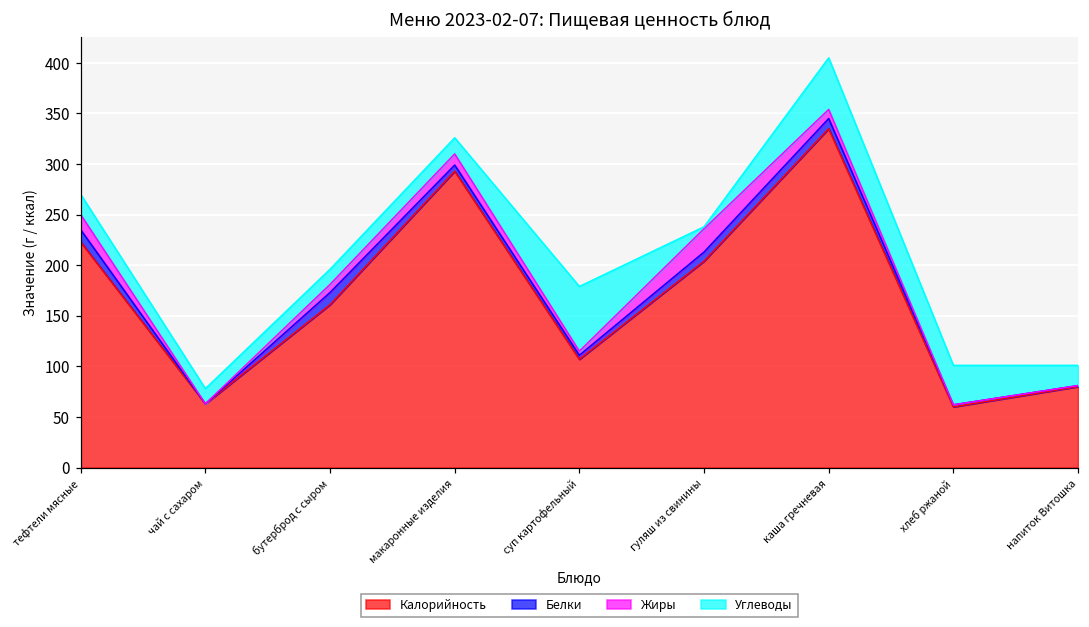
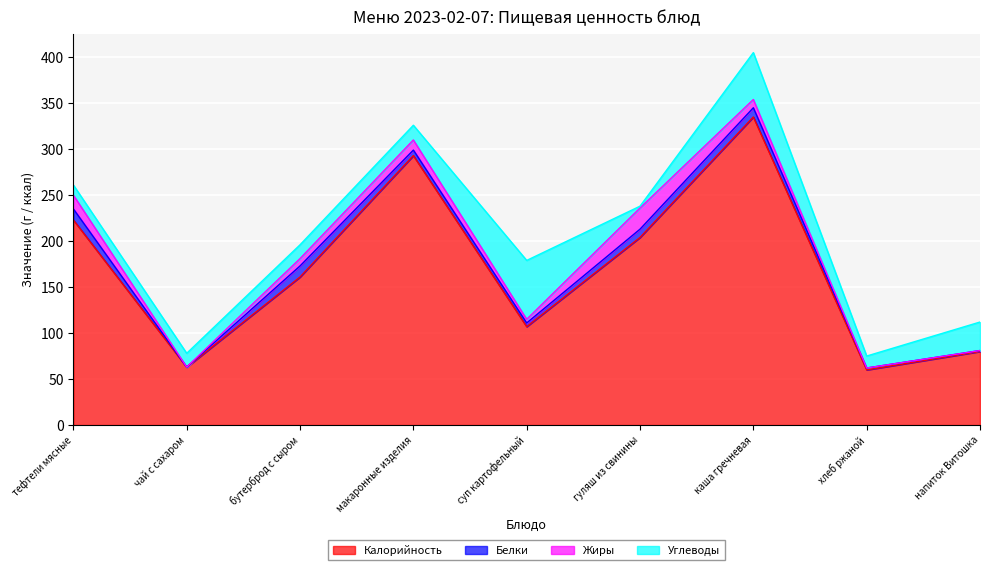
Углеводы, тефтели мясные: 20 -> 10
Углеводы, хлеб ржаной: 40 -> 10
Углеводы, напиток Витошка: 20 -> 30
